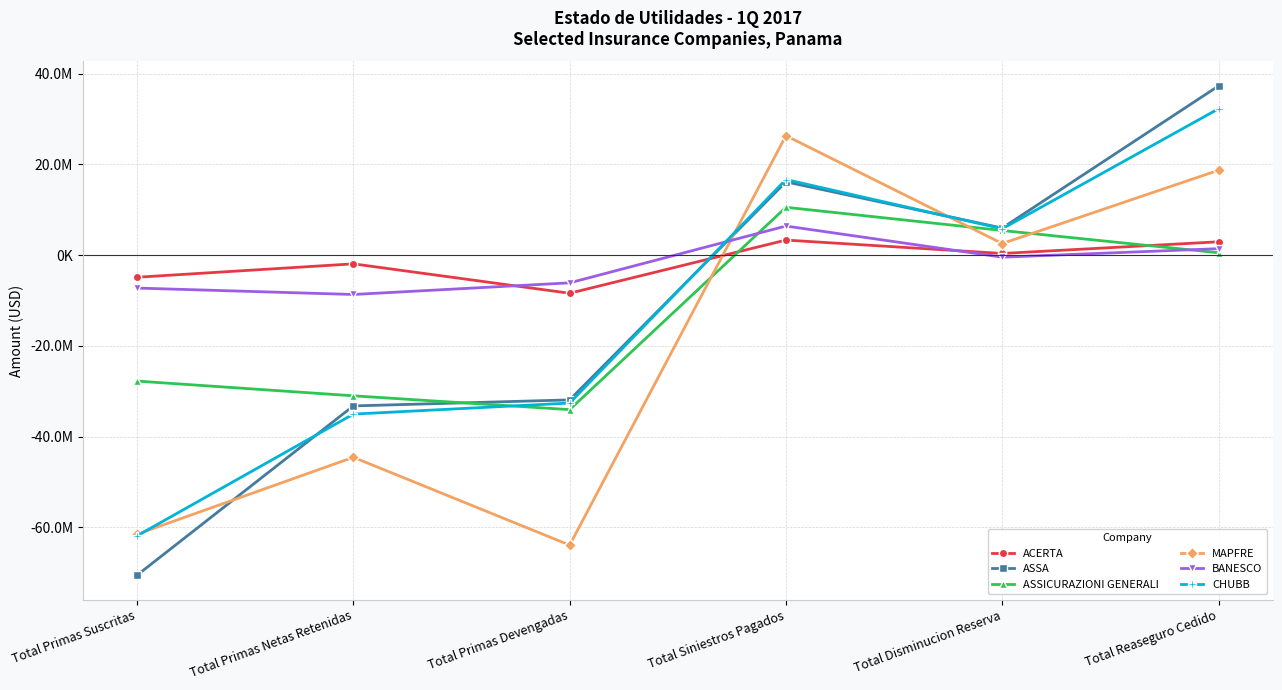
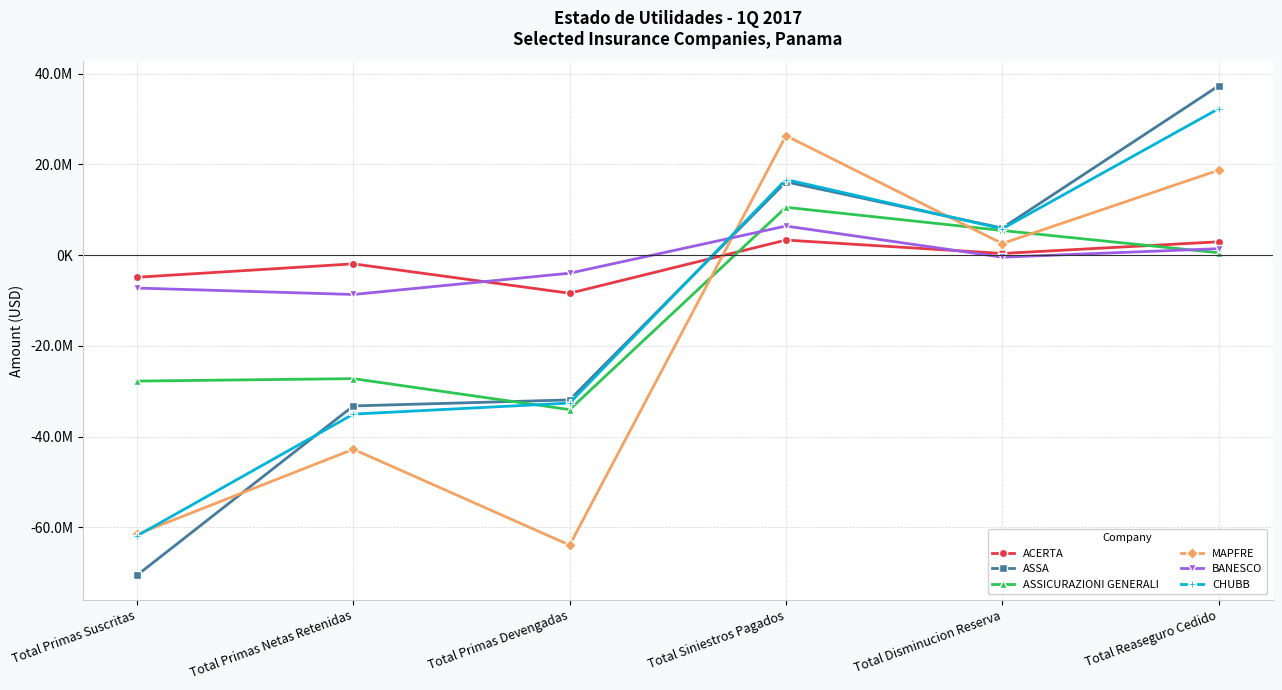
ASSICURAZIONI GENERALI, Total Primas Netas Retenidas: -31000000 -> -27000000
MAPFRE, Total Primas Netas Retenidas: -45000000 -> -43000000
BANESCO, Total Primas Devengadas: -6000000 -> -4000000
